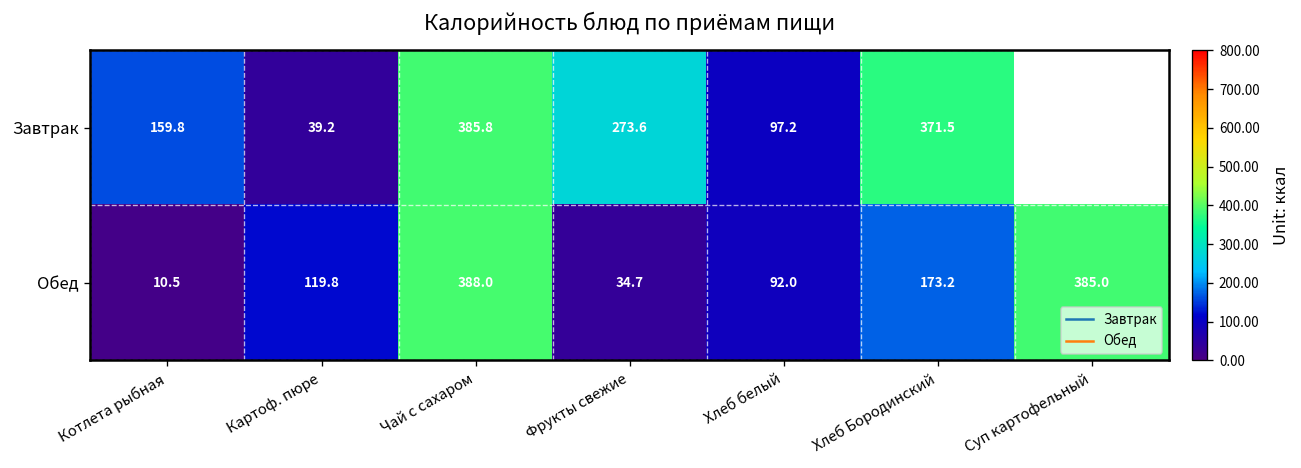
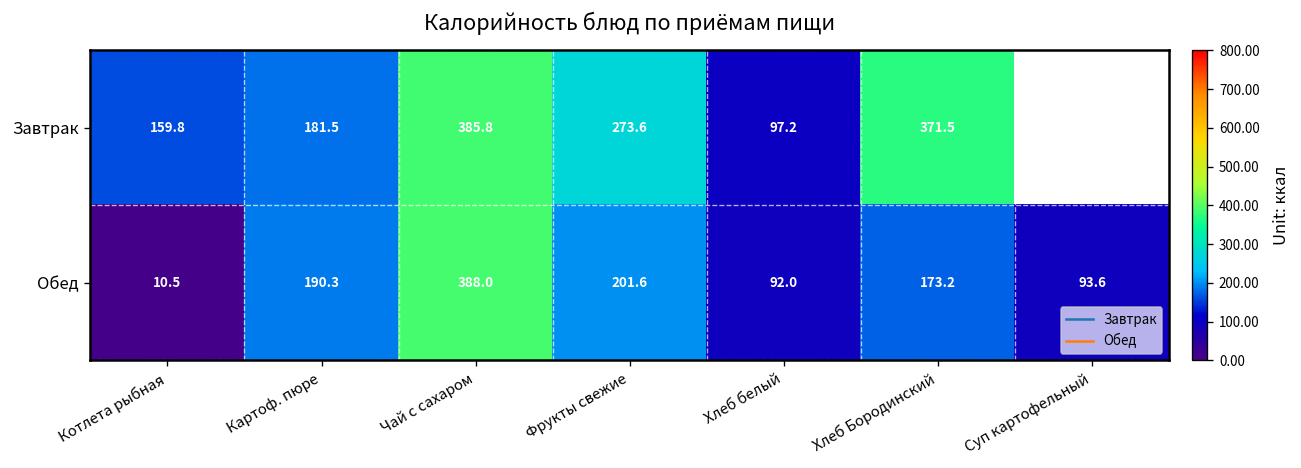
Завтрак, Картоф. пюре: 39.2 -> 181.5
Обед, Картоф. пюре: 119.8 -> 190.3
Обед, Фрукты свежие: 34.7 -> 201.6
Обед, Суп картофельный: 385.0 -> 93.6
